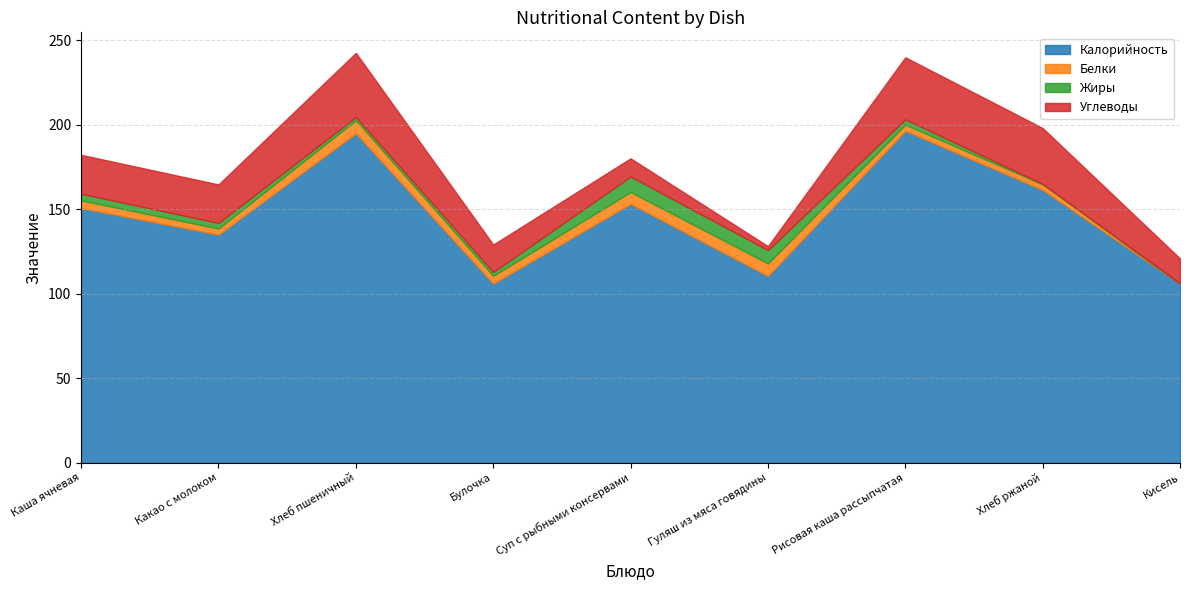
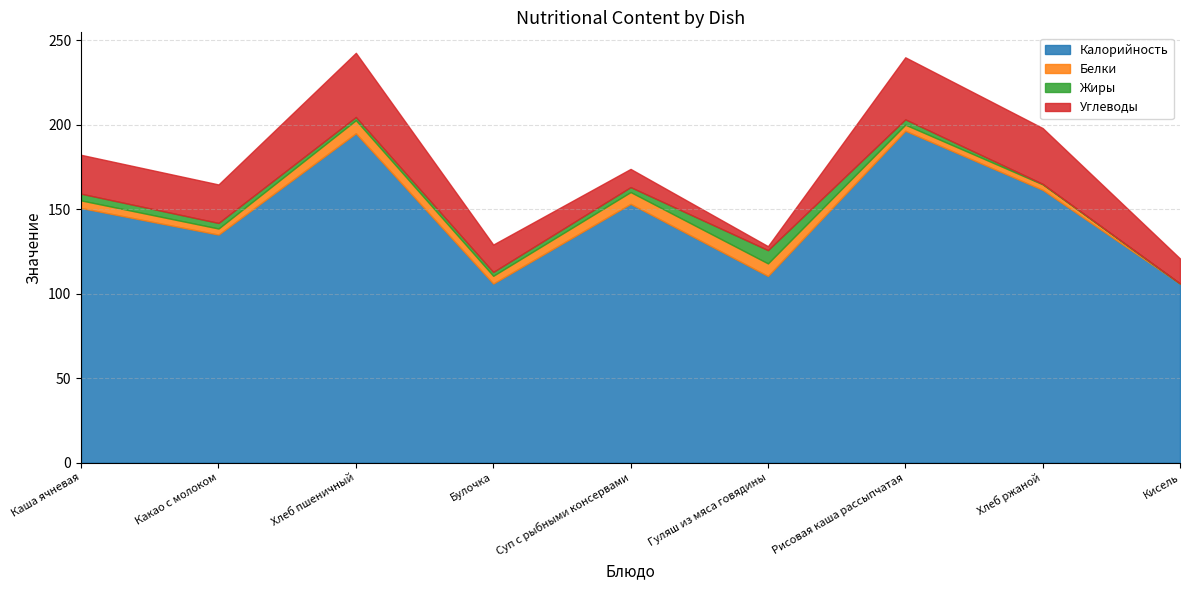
Жиры, Суп с рыбными консервами: 9 -> 3
